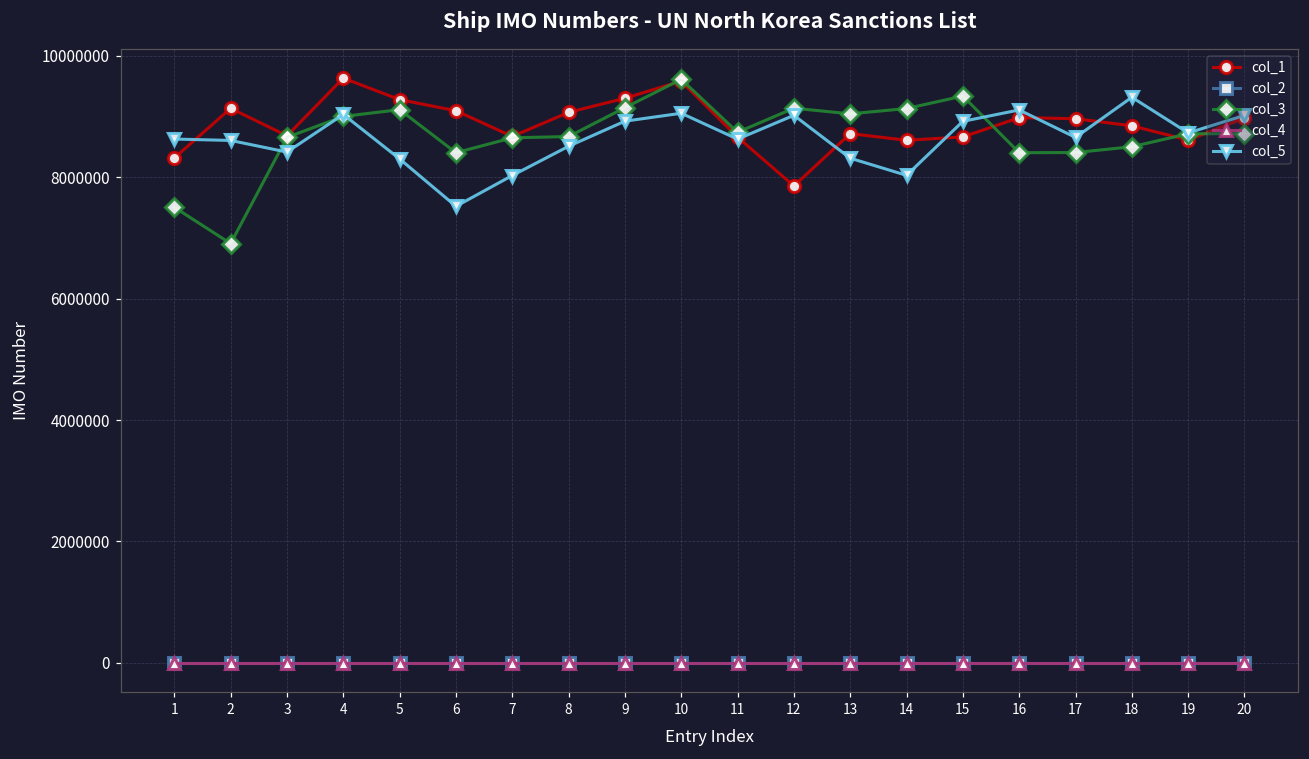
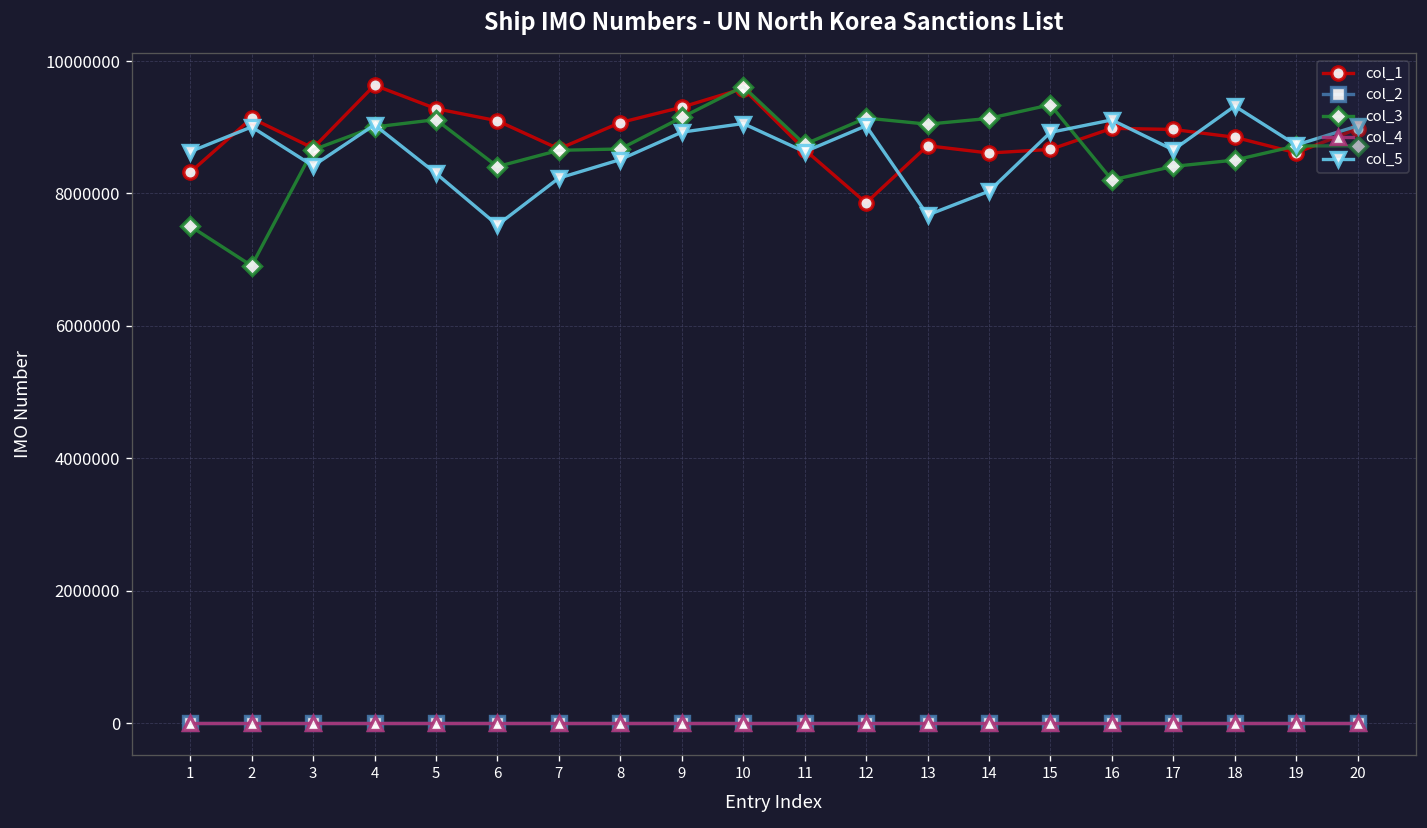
col_5, 2: 8600000 -> 9000000
col_5, 7: 8000000 -> 8200000
col_5, 13: 8300000 -> 7700000
col_3, 16: 8400000 -> 8200000
